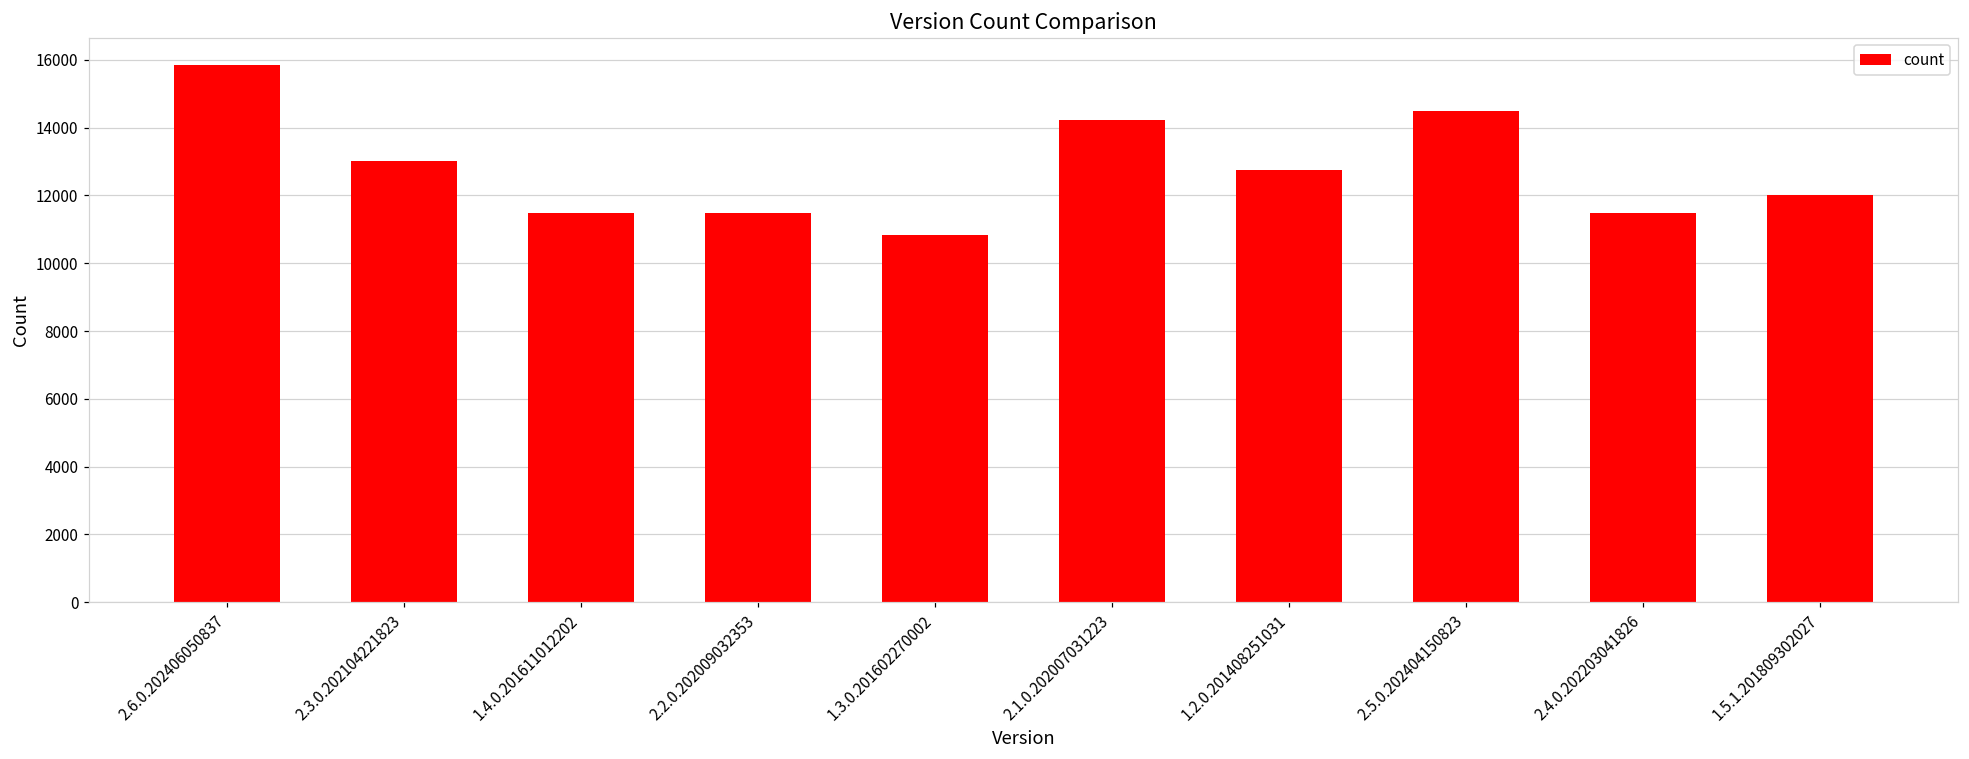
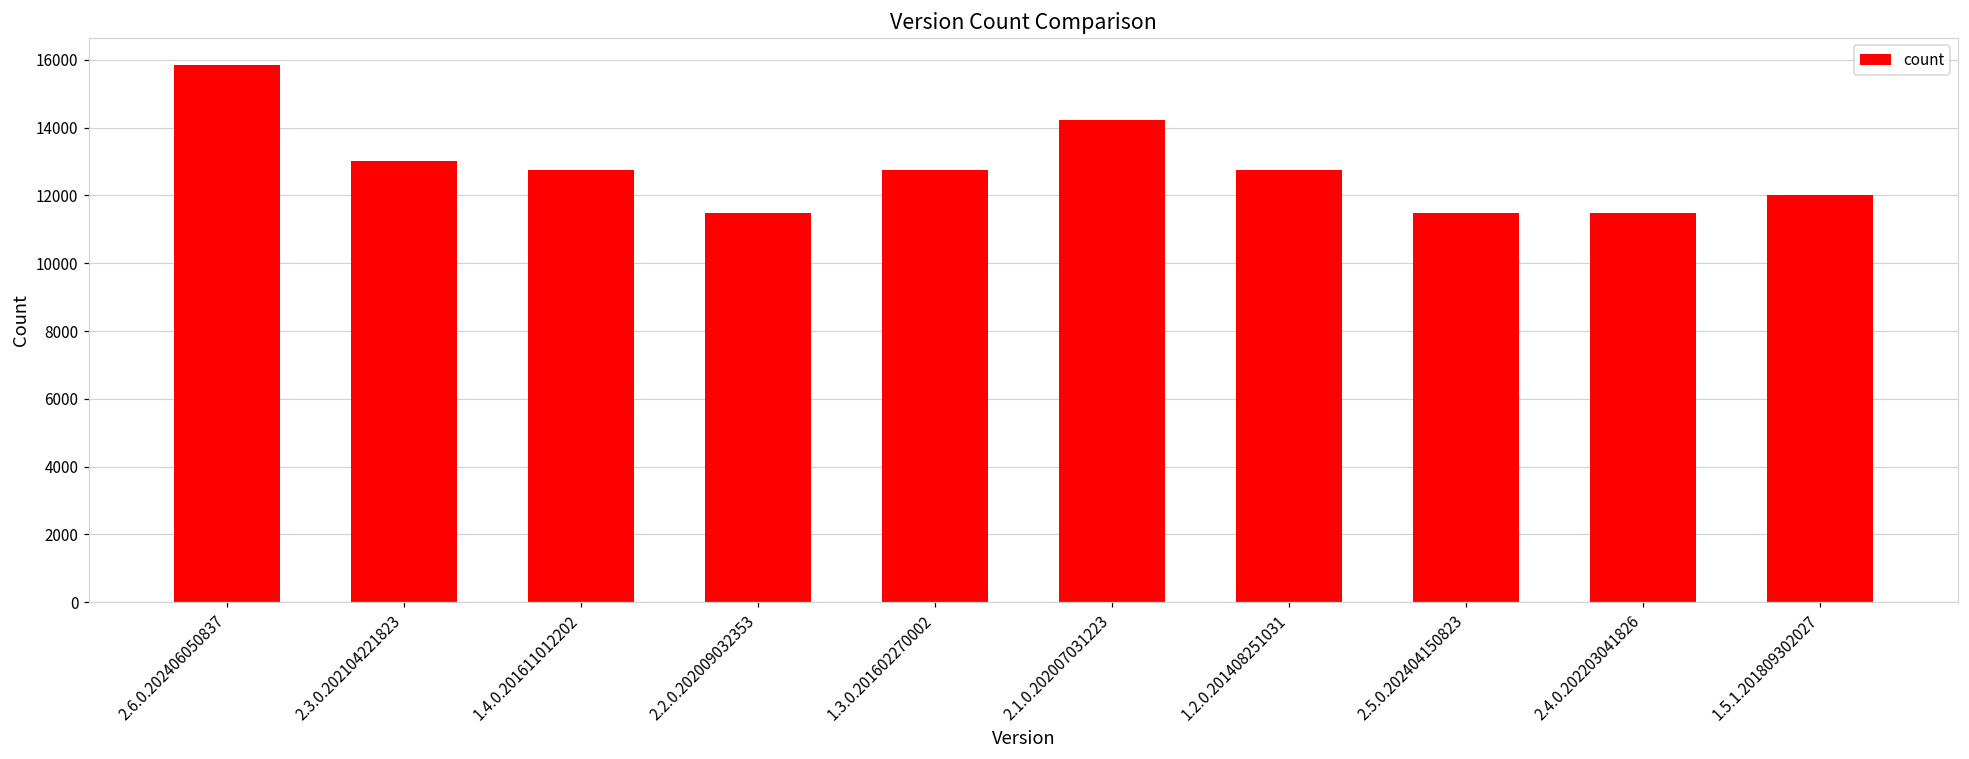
1.4.0.201611012202: 11500 -> 12800
1.3.0.201602270002: 10800 -> 12700
2.5.0.202404150823: 14500 -> 11500
